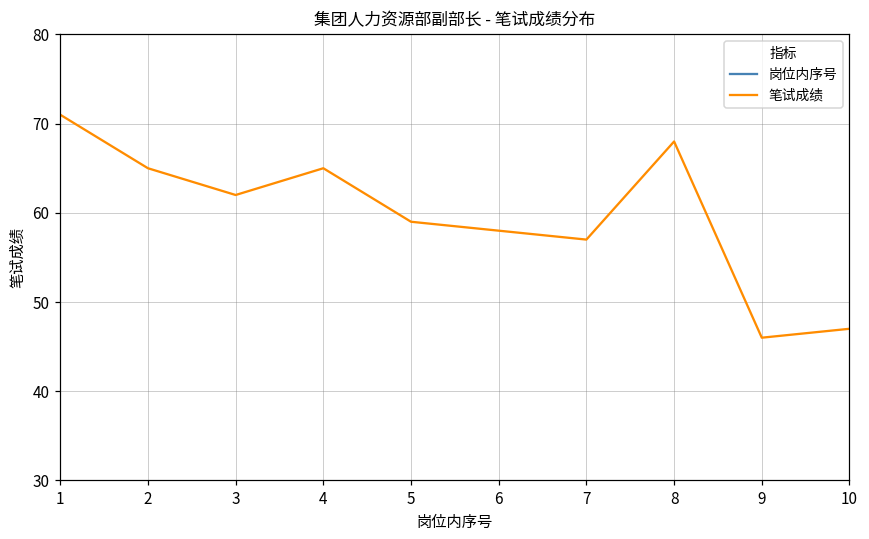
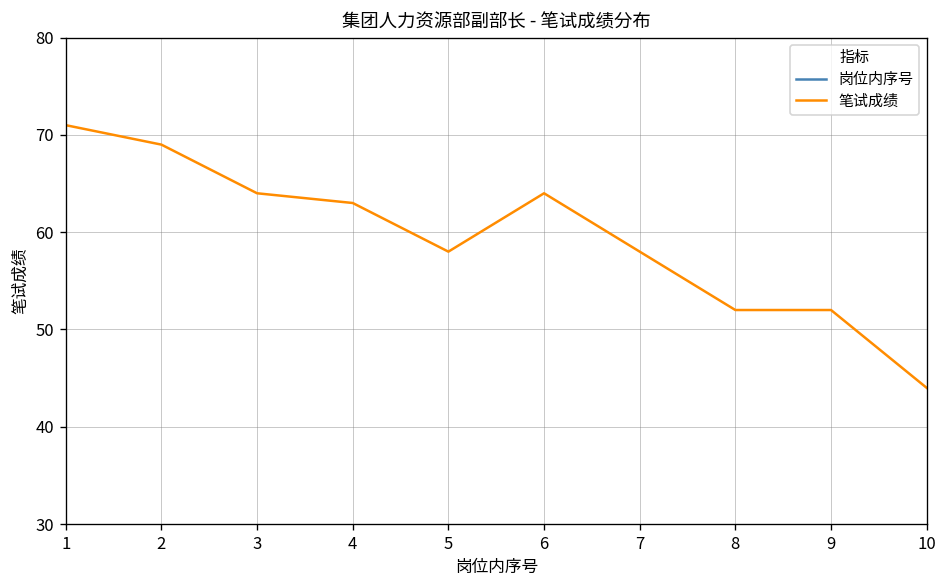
笔试成绩, 2: 65 -> 69
笔试成绩, 3: 62 -> 64
笔试成绩, 4: 65 -> 63
笔试成绩, 5: 59 -> 58
笔试成绩, 6: 58 -> 64
笔试成绩, 7: 57 -> 58
笔试成绩, 8: 68 -> 52
笔试成绩, 9: 46 -> 52
笔试成绩, 10: 47 -> 44
